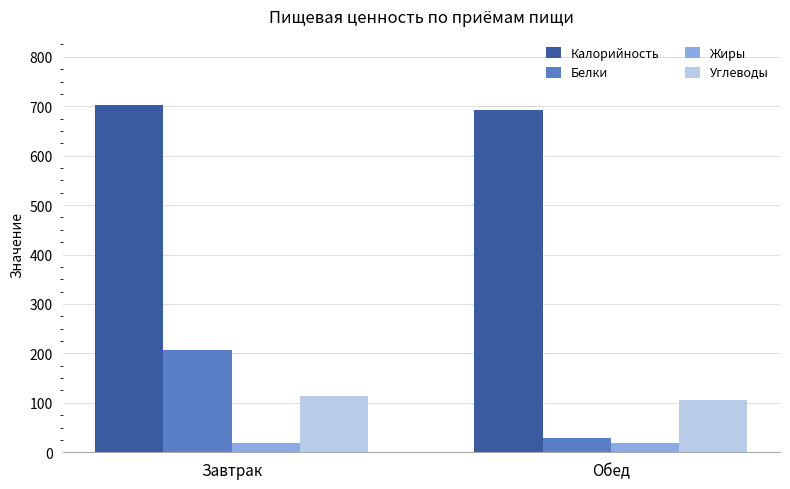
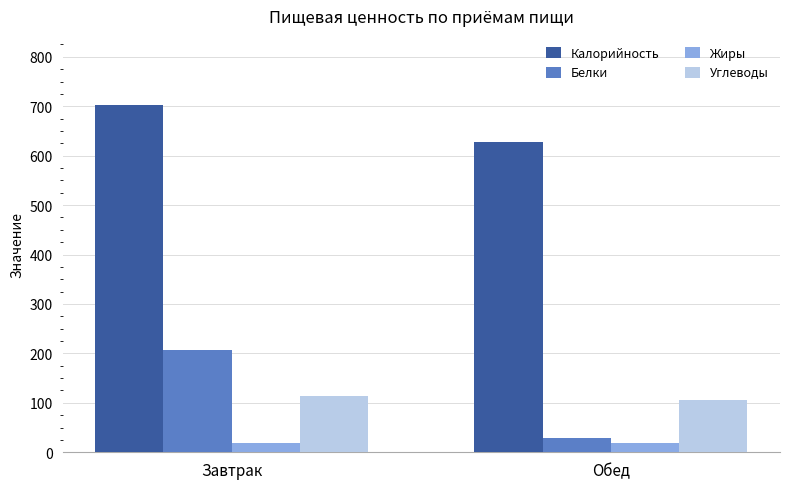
Калорийность, Обед: 690 -> 630
